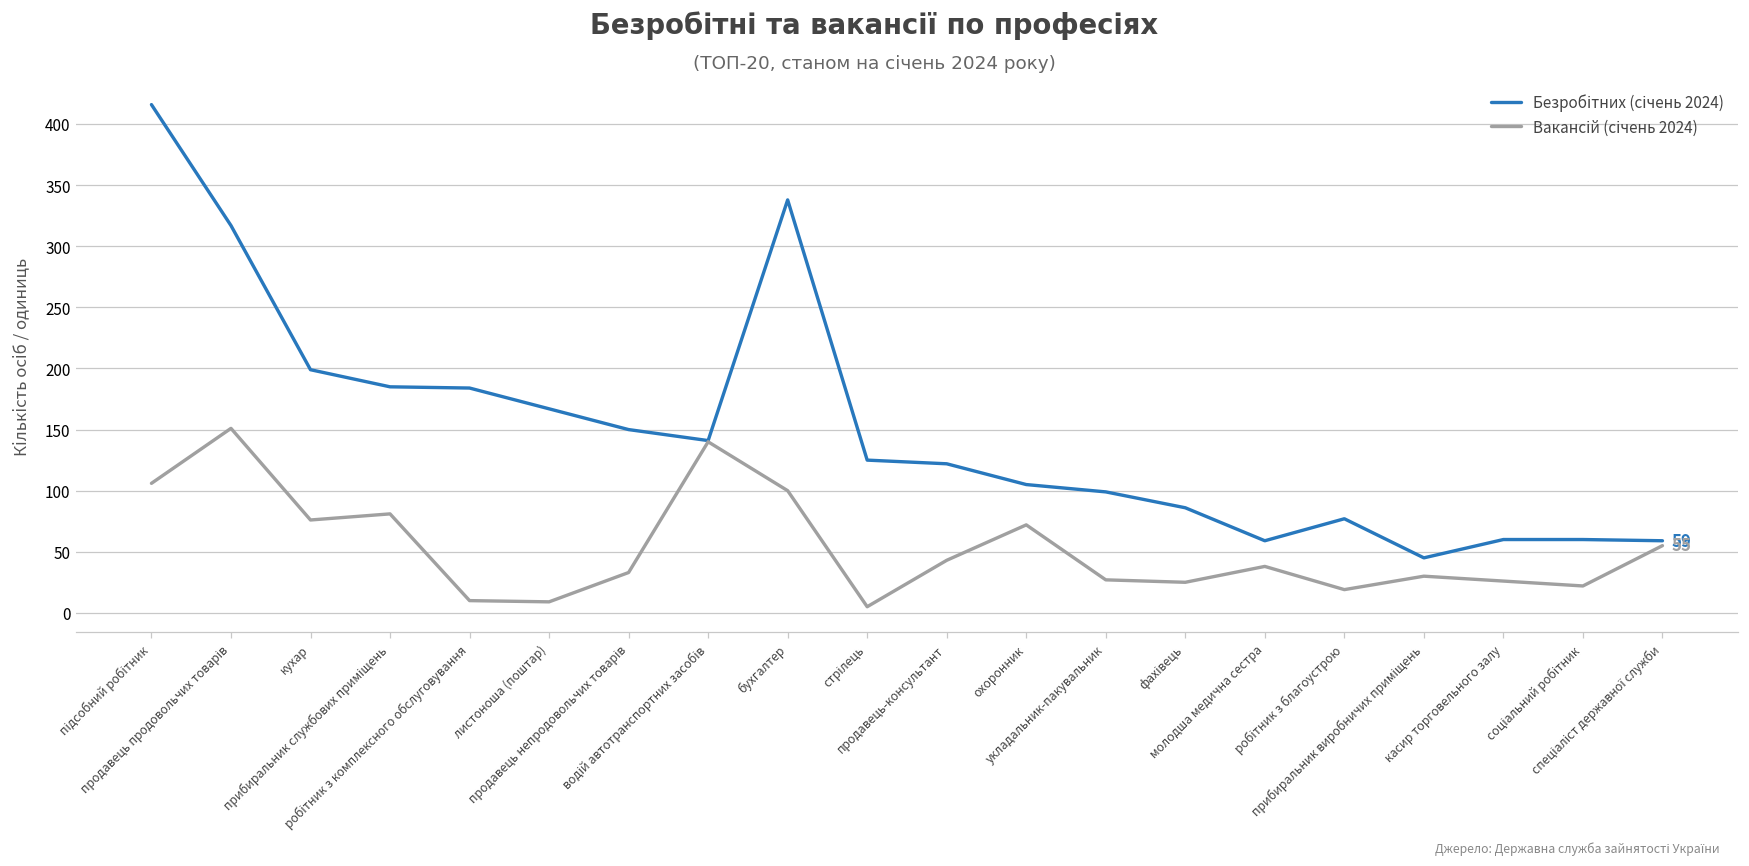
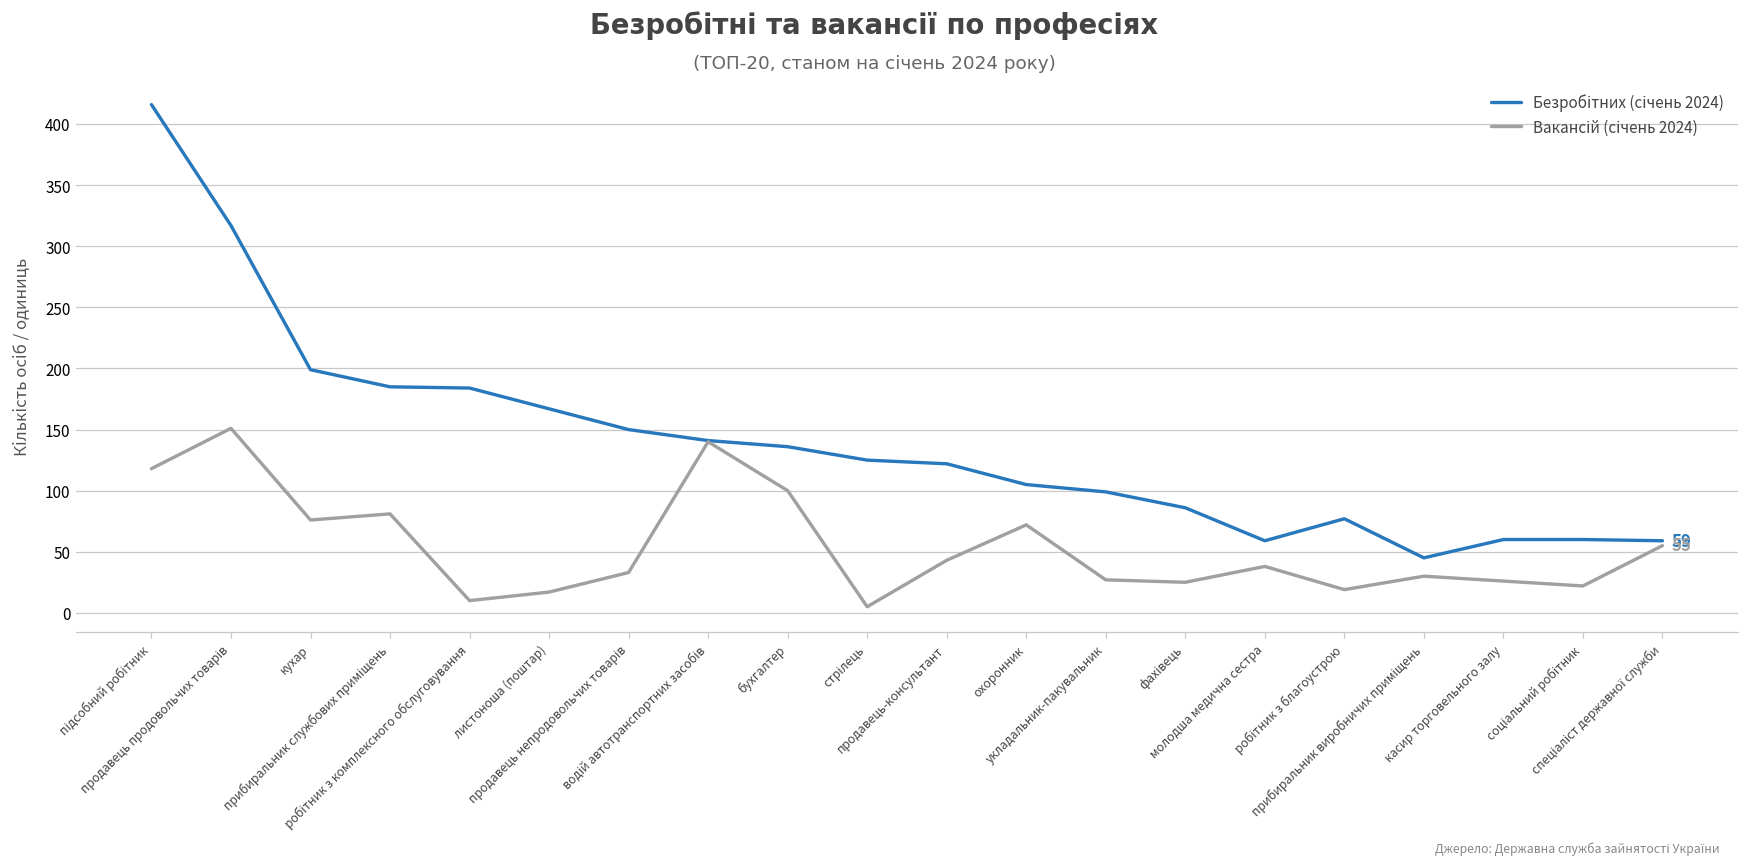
Вакансій (січень 2024), підсобний робітник: 106 -> 118
Вакансій (січень 2024), листоноша (поштар): 9 -> 17
Безробітних (січень 2024), бухгалтер: 338 -> 136
